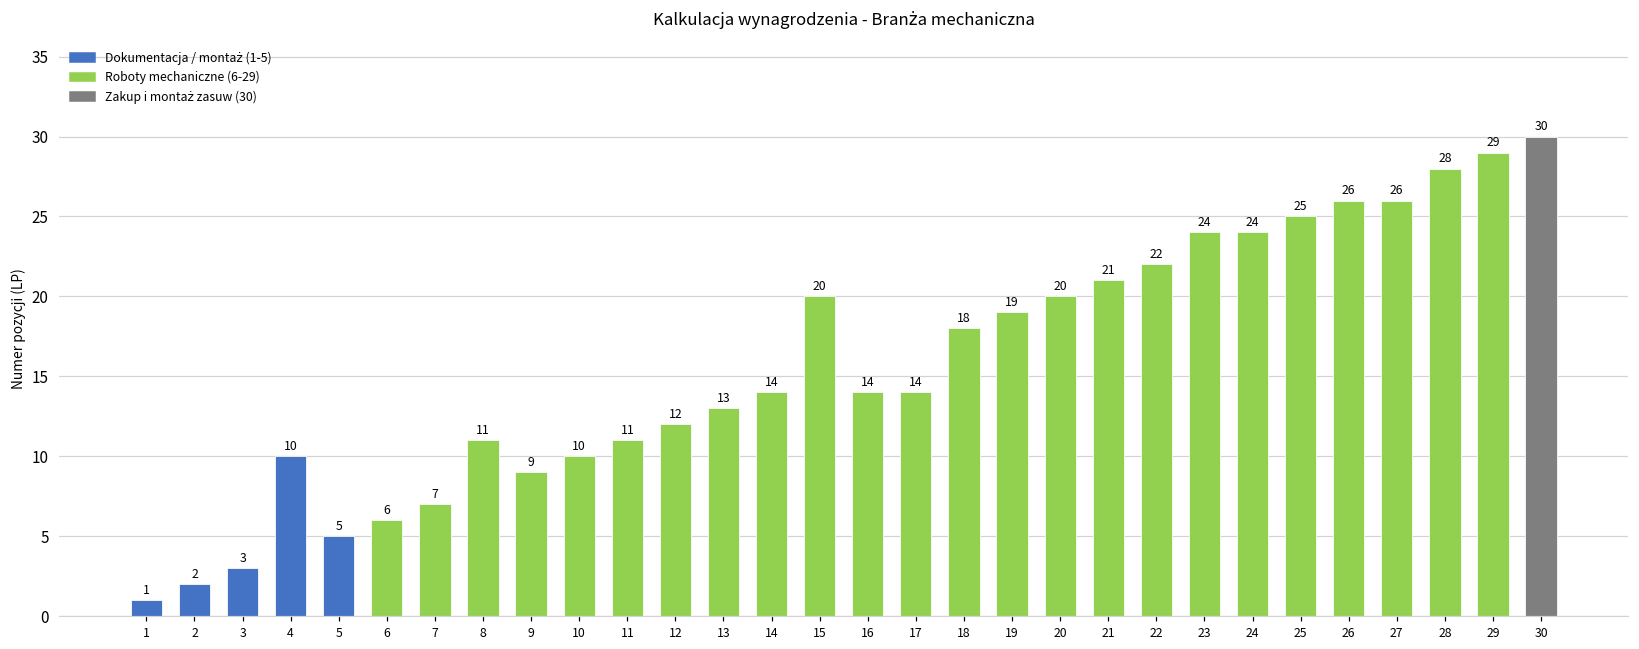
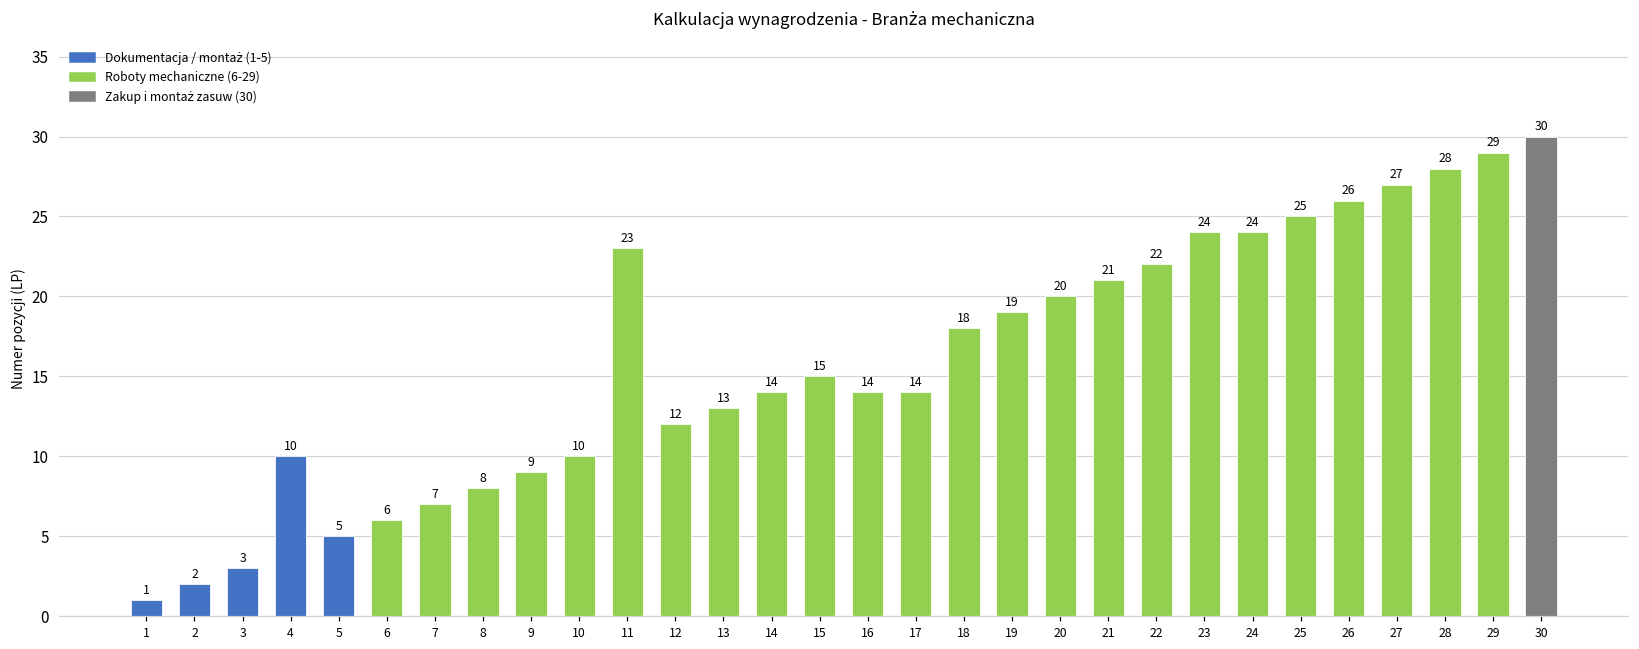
8: 11 -> 8
11: 11 -> 23
15: 20 -> 15
27: 26 -> 27
